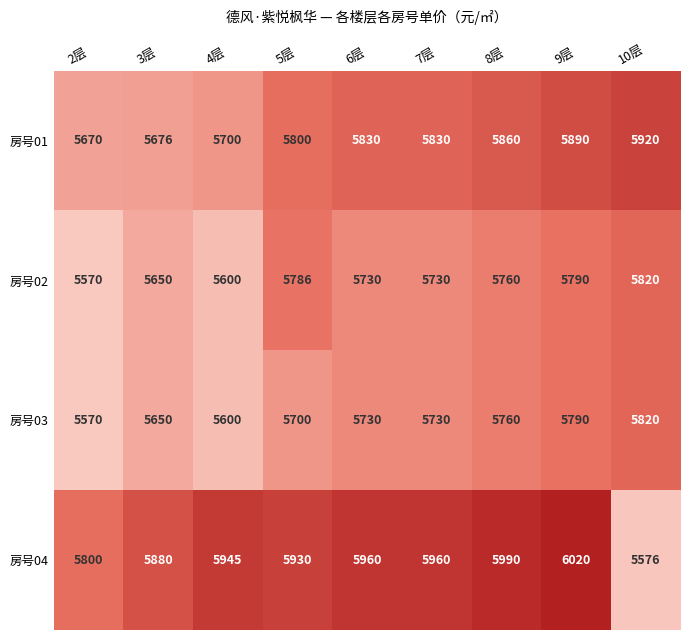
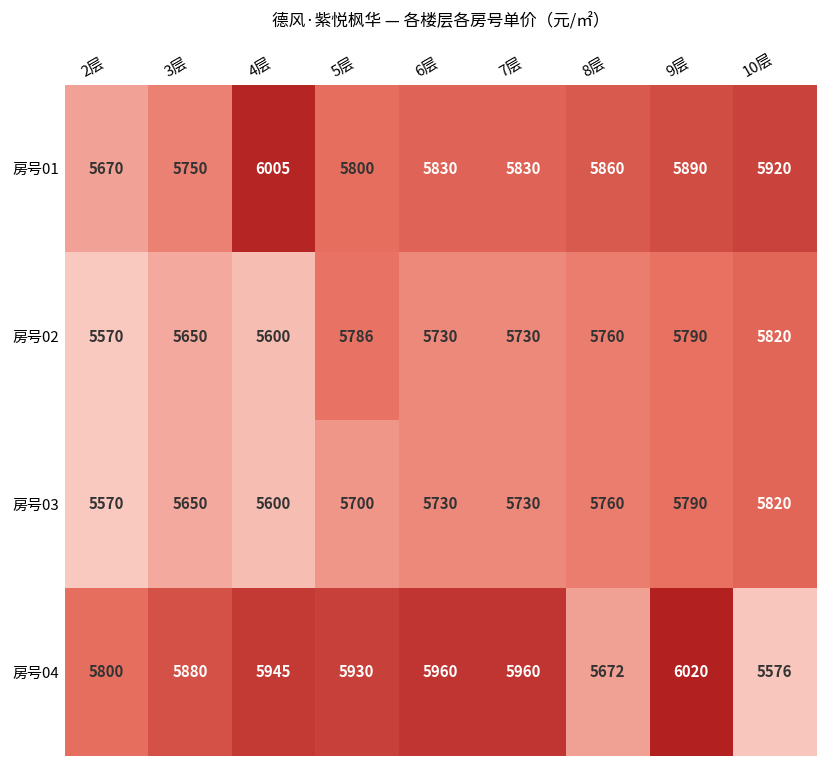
房号01, 3层: 5676 -> 5750
房号01, 4层: 5700 -> 6005
房号04, 8层: 5990 -> 5672
